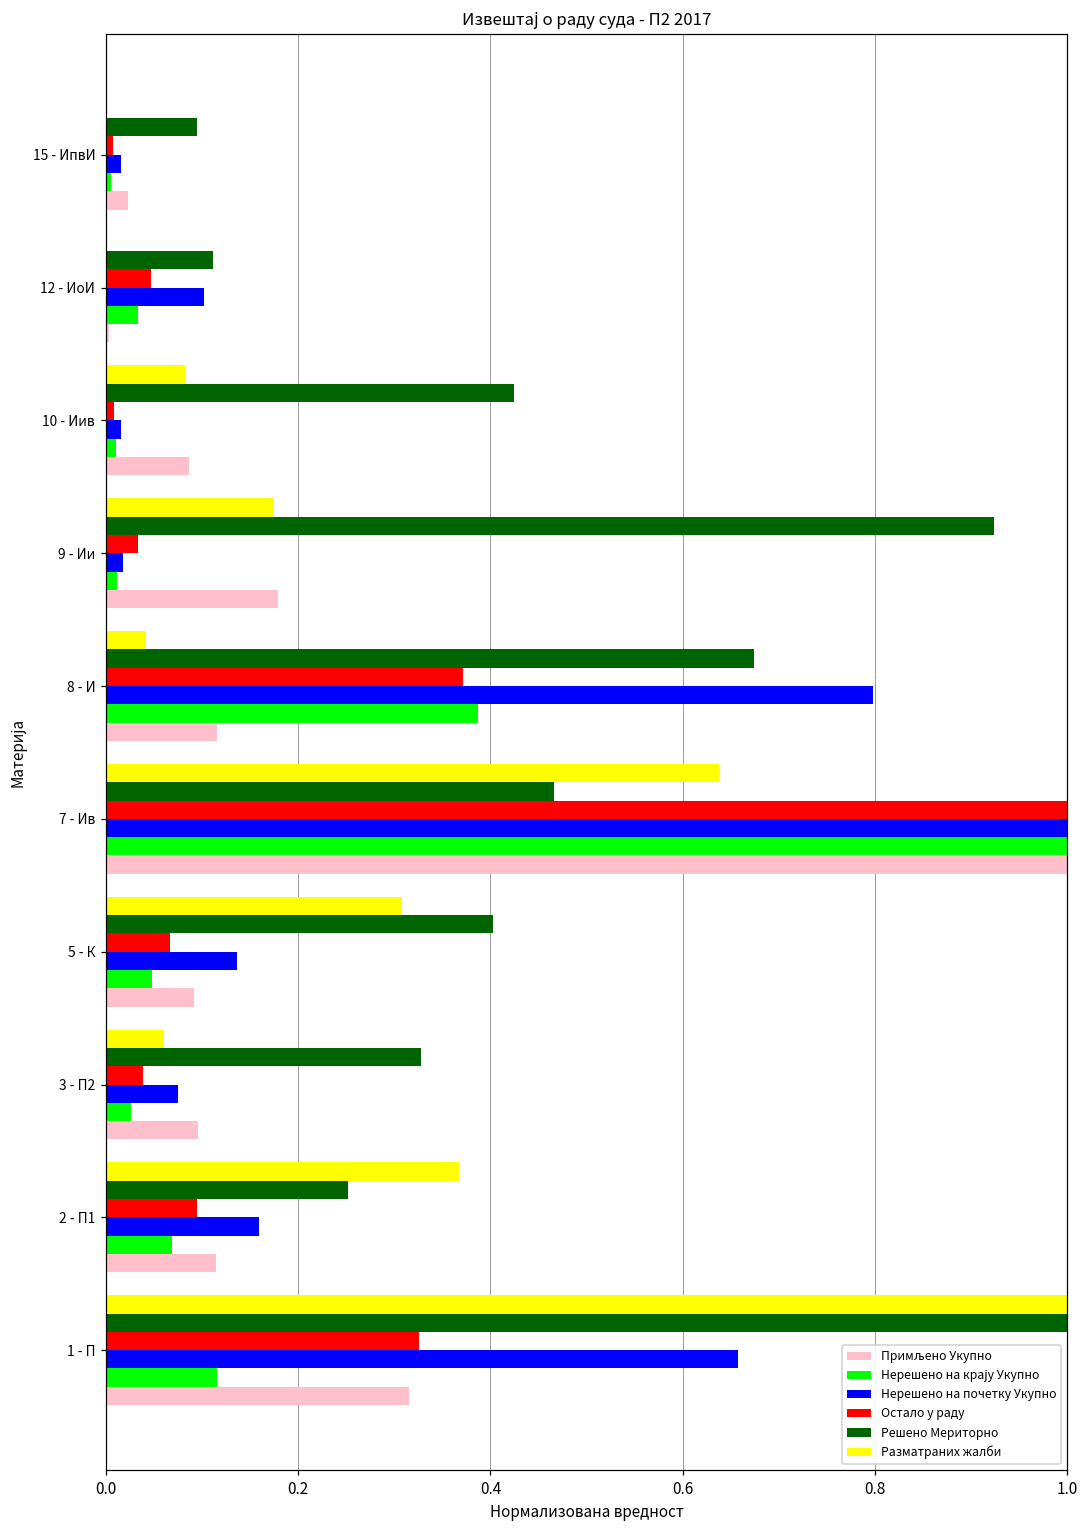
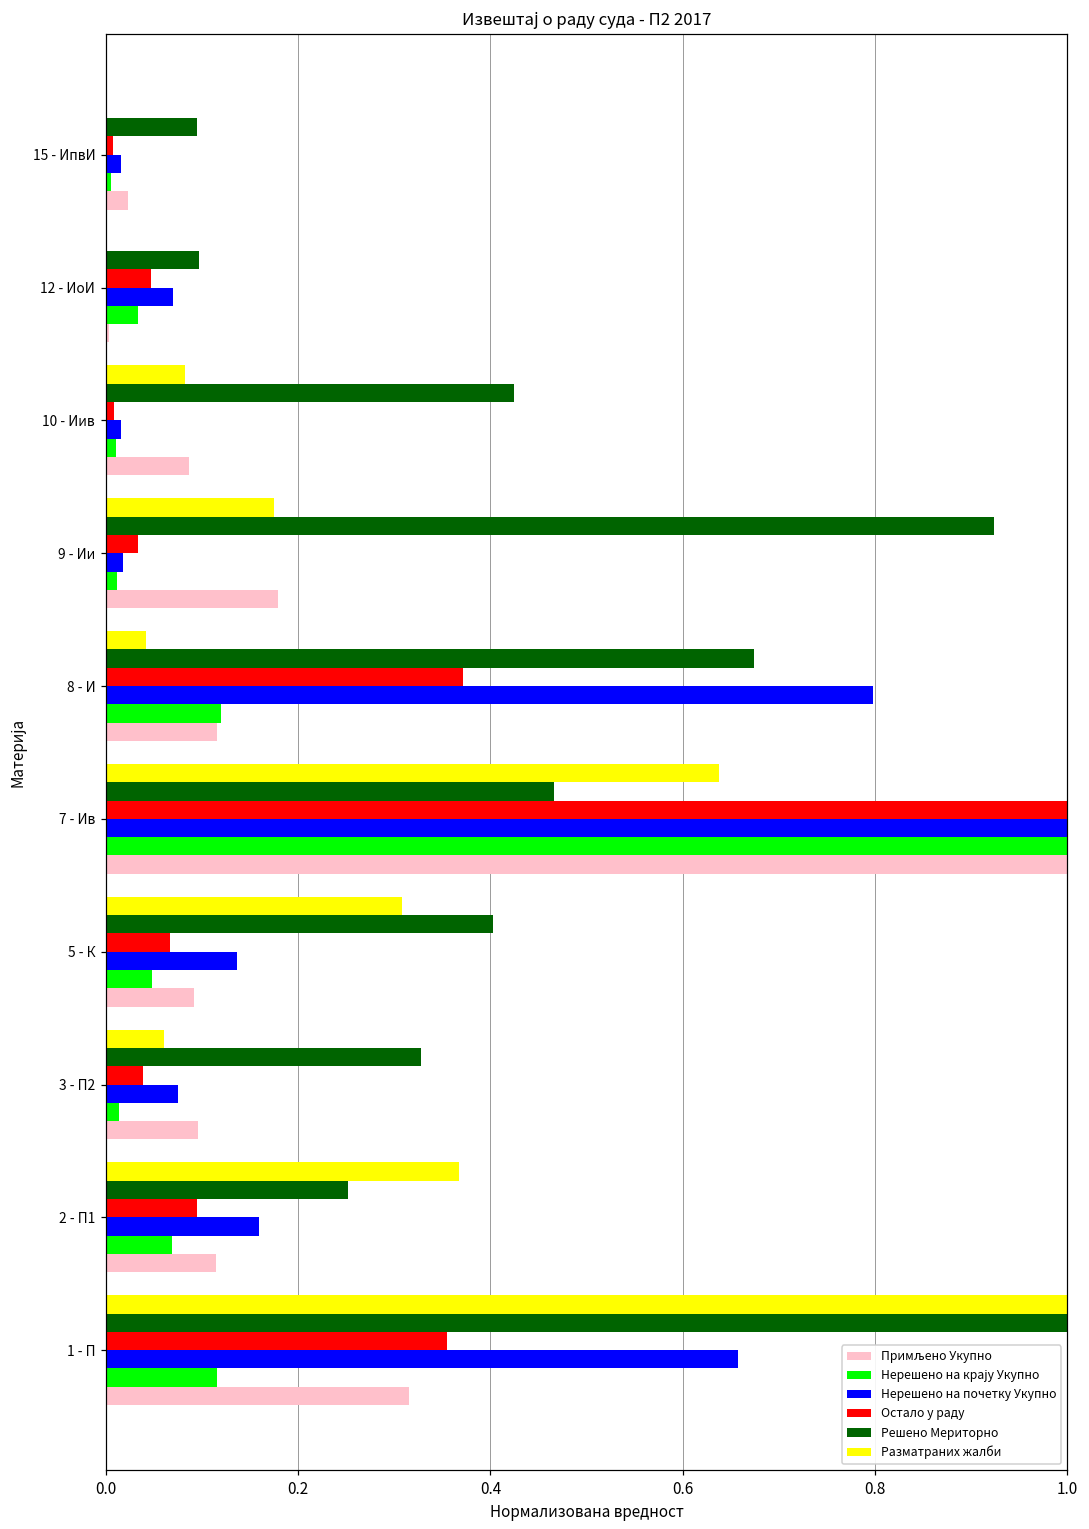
Решено Мериторно, 12 - ИоИ: 0.11 -> 0.10
Нерешено на почетку Укупно, 12 - ИоИ: 0.10 -> 0.07
Нерешено на крају Укупно, 8 - И: 0.39 -> 0.12
Нерешено на крају Укупно, 3 - П2: 0.03 -> 0.01
Остало у раду, 1 - П: 0.33 -> 0.36
